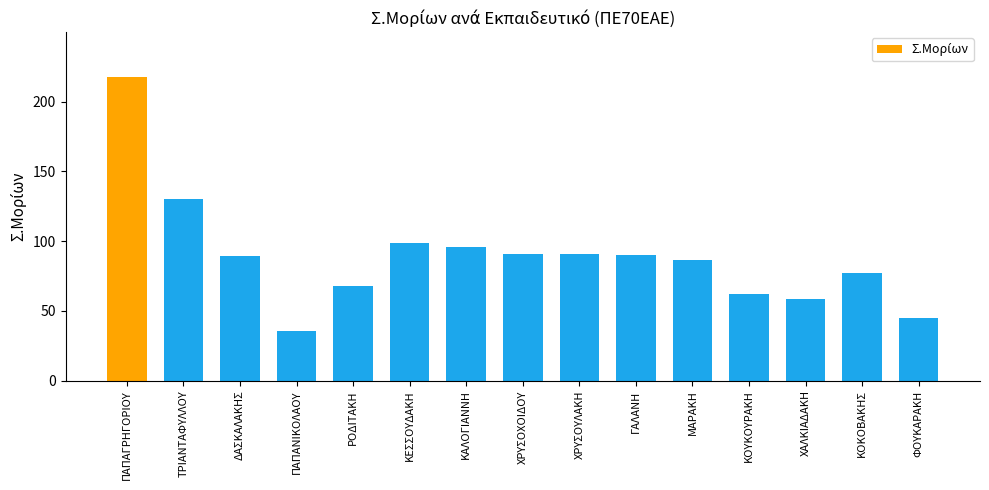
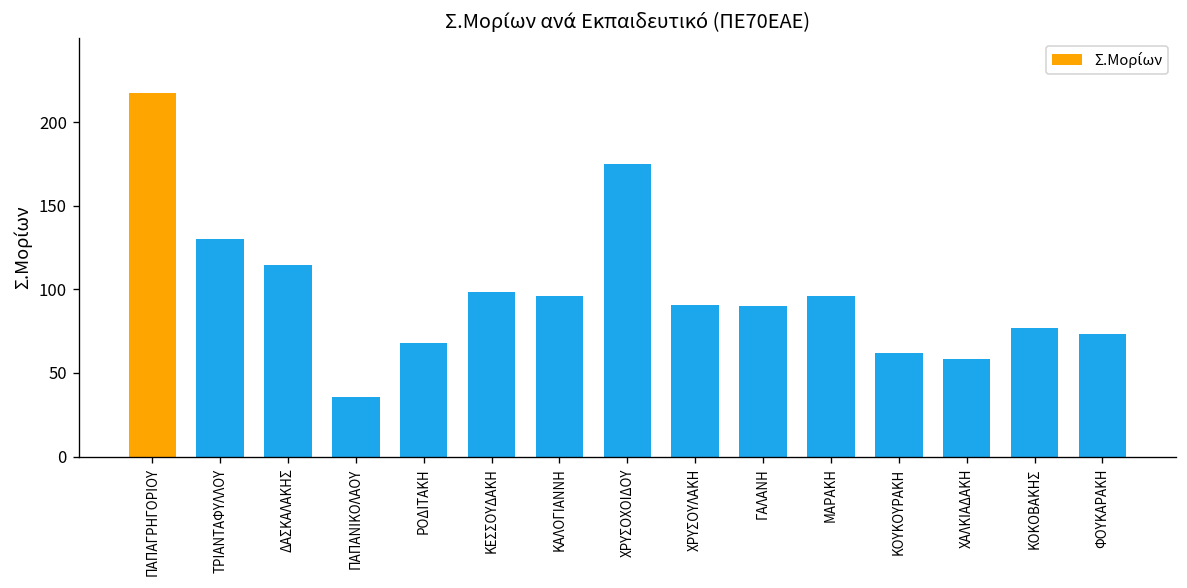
ΔΑΣΚΑΛΑΚΗΣ: 90 -> 115
ΧΡΥΣΟΧΟΙΔΟΥ: 91 -> 175
ΜΑΡΑΚΗ: 87 -> 96
ΦΟΥΚΑΡΑΚΗ: 45 -> 74
